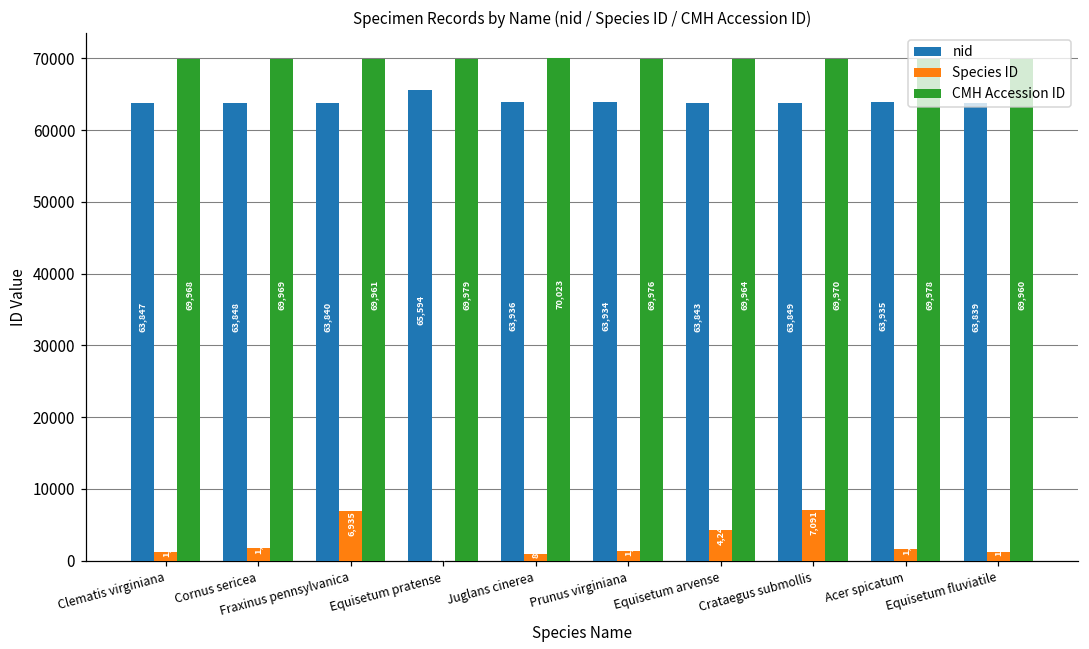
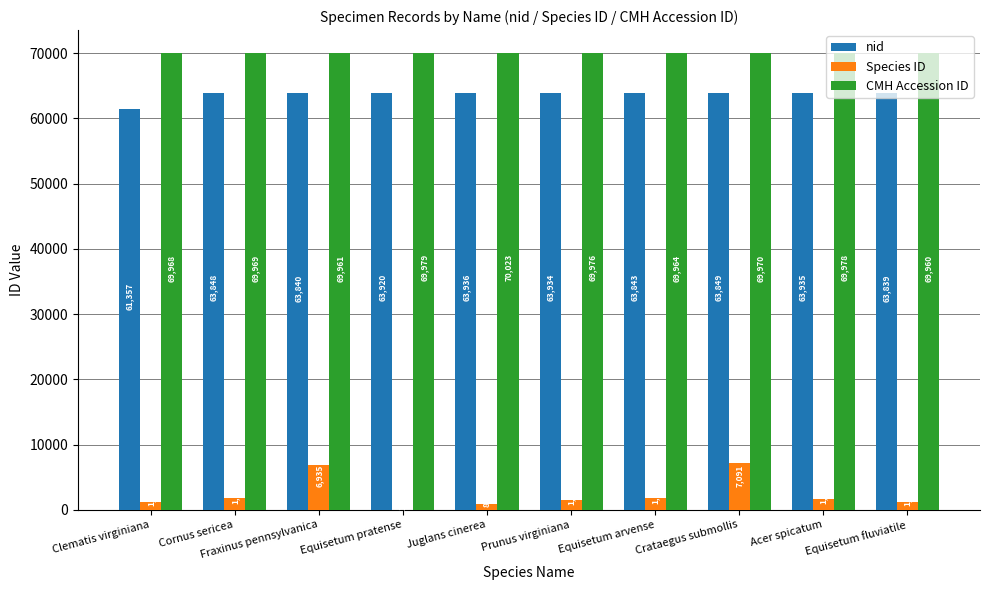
nid, Clematis virginiana: 63,847 -> 61,357
nid, Equisetum pratense: 65,594 -> 63,920
Species ID, Equisetum arvense: 4000 -> 2000
